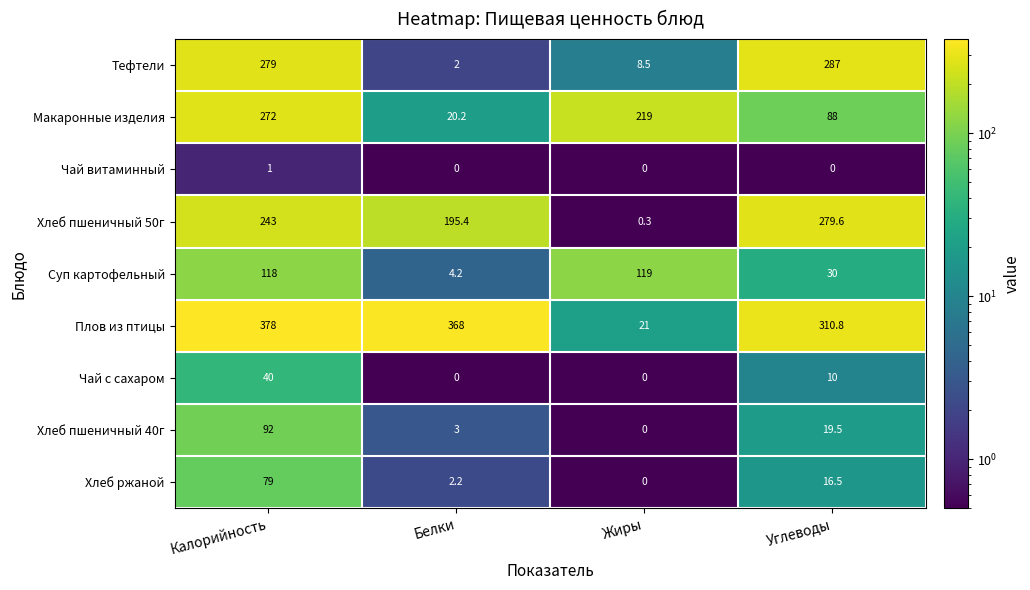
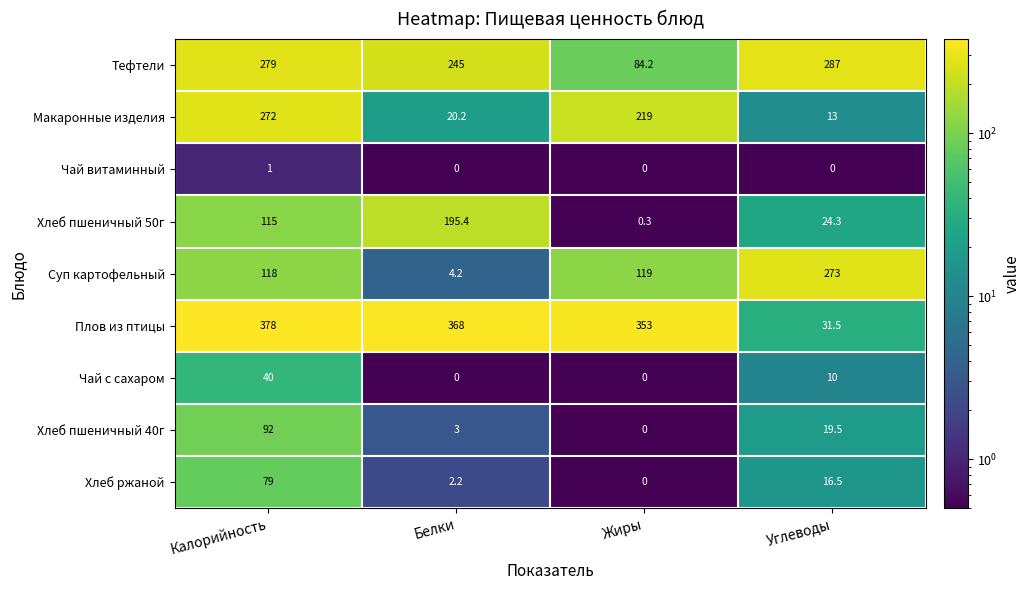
Тефтели, Белки: 2 -> 245
Тефтели, Жиры: 8.5 -> 84.2
Макаронные изделия, Углеводы: 88 -> 13
Хлеб пшеничный 50г, Калорийность: 243 -> 115
Хлеб пшеничный 50г, Углеводы: 279.6 -> 24.3
Суп картофельный, Углеводы: 30 -> 273
Плов из птицы, Жиры: 21 -> 353
Плов из птицы, Углеводы: 310.8 -> 31.5
